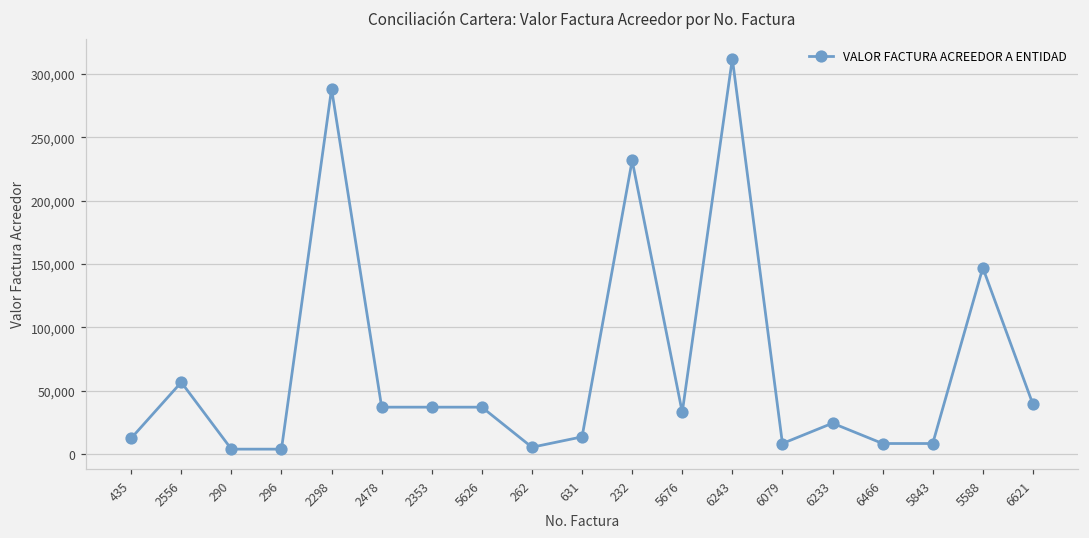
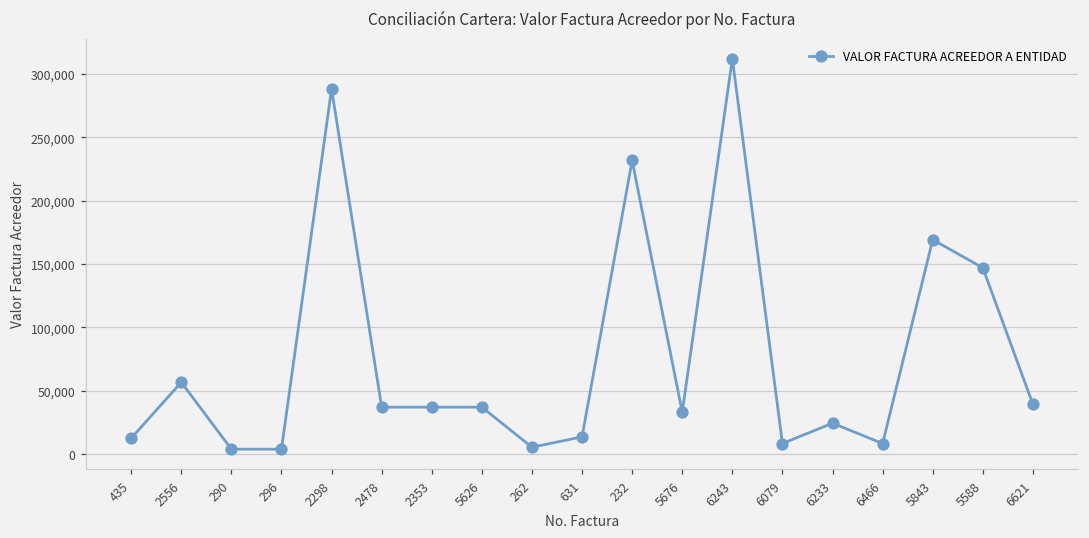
5843: 8,000 -> 169,000
